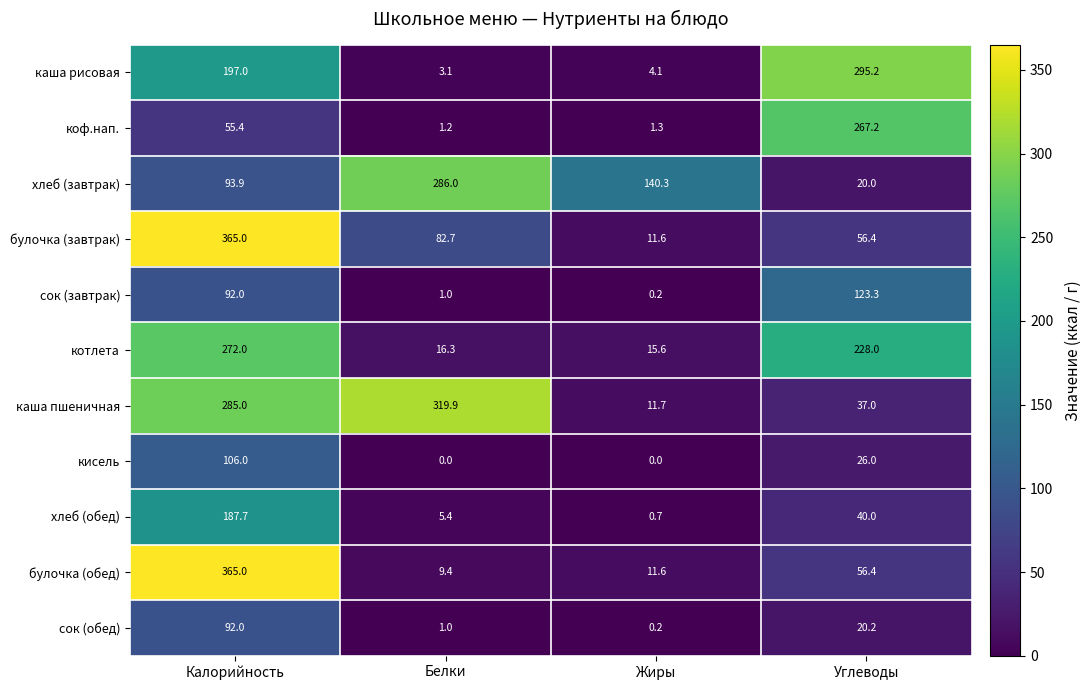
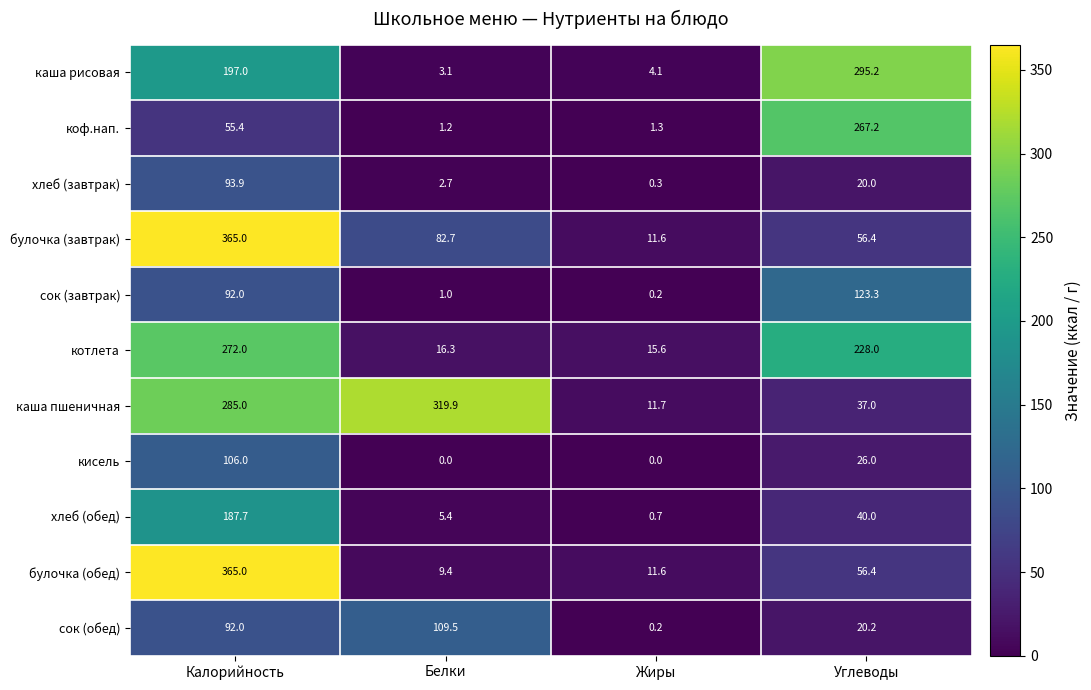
хлеб (завтрак), Белки: 286.0 -> 2.7
хлеб (завтрак), Жиры: 140.3 -> 0.3
сок (обед), Белки: 1.0 -> 109.5
